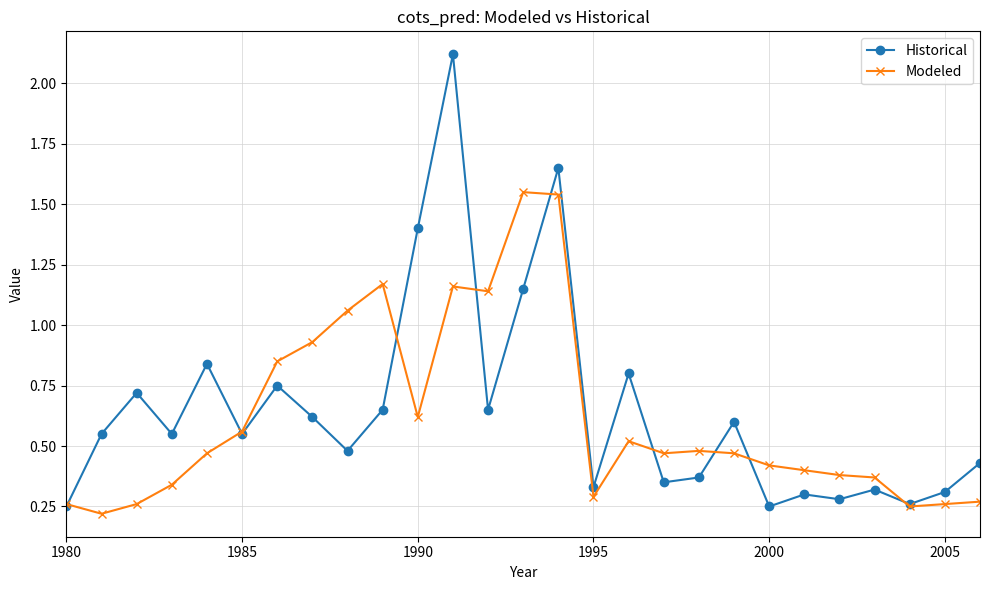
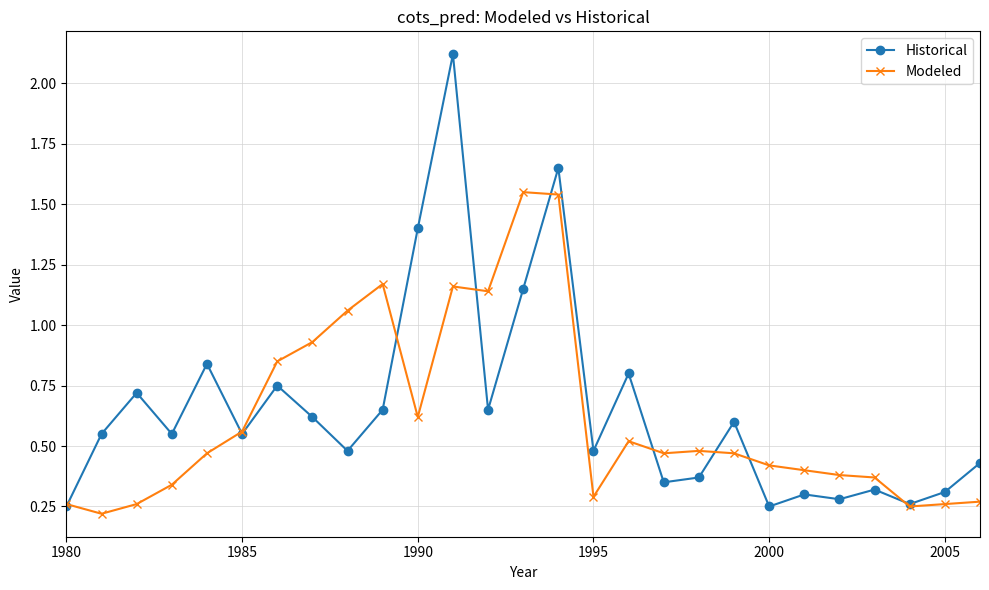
Historical, 1995: 0.33 -> 0.48
